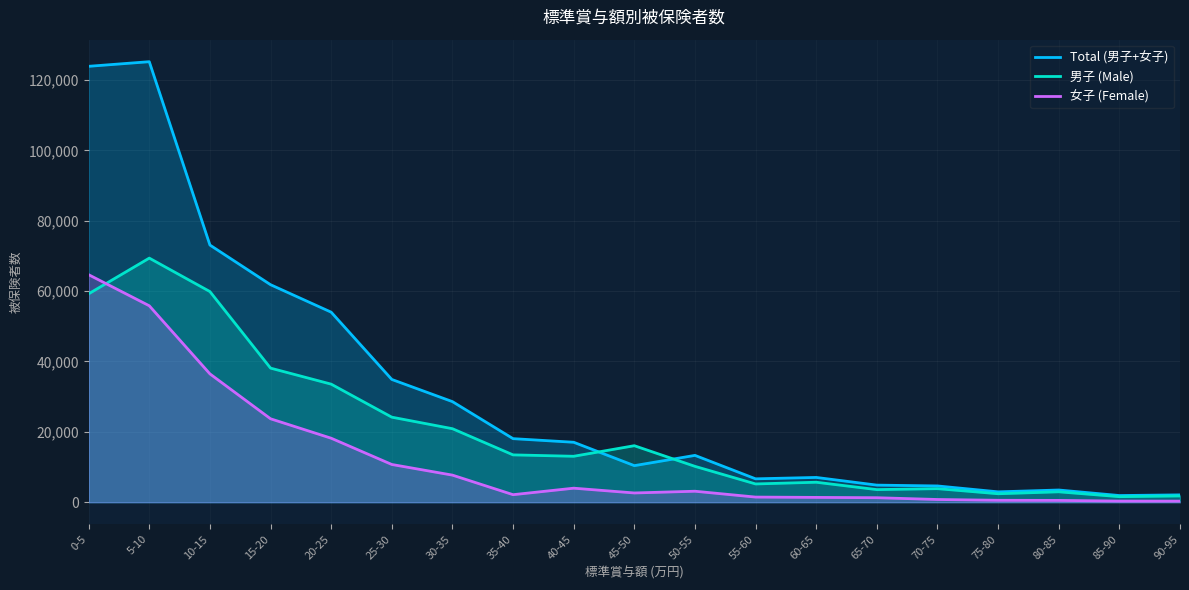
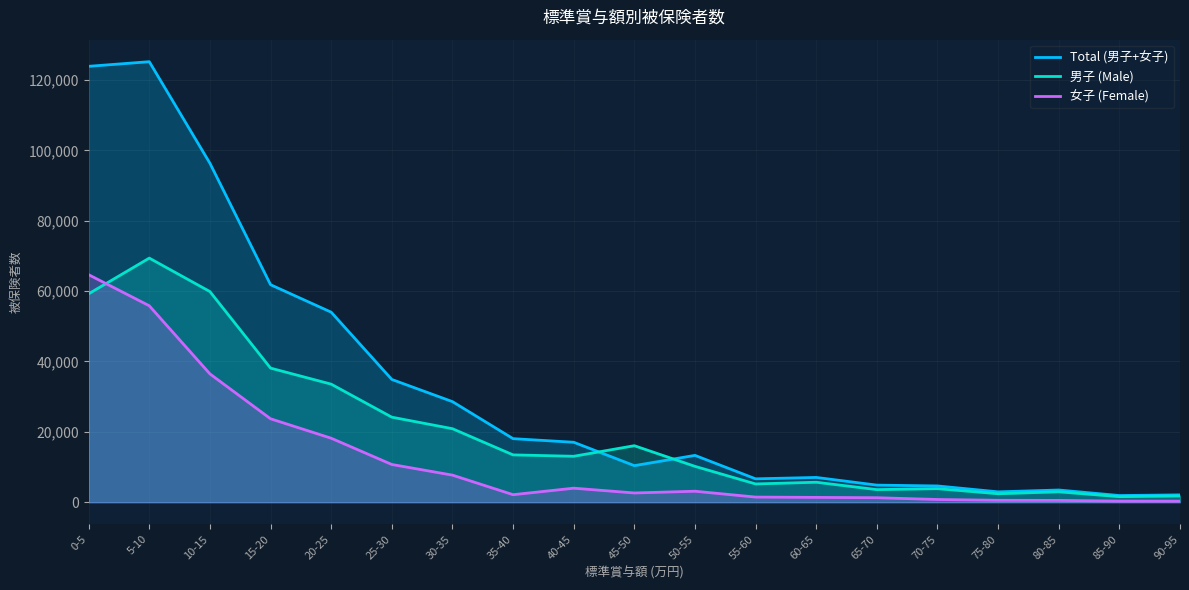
Total (男子+女子), 10-15: 73,000 -> 96,000
